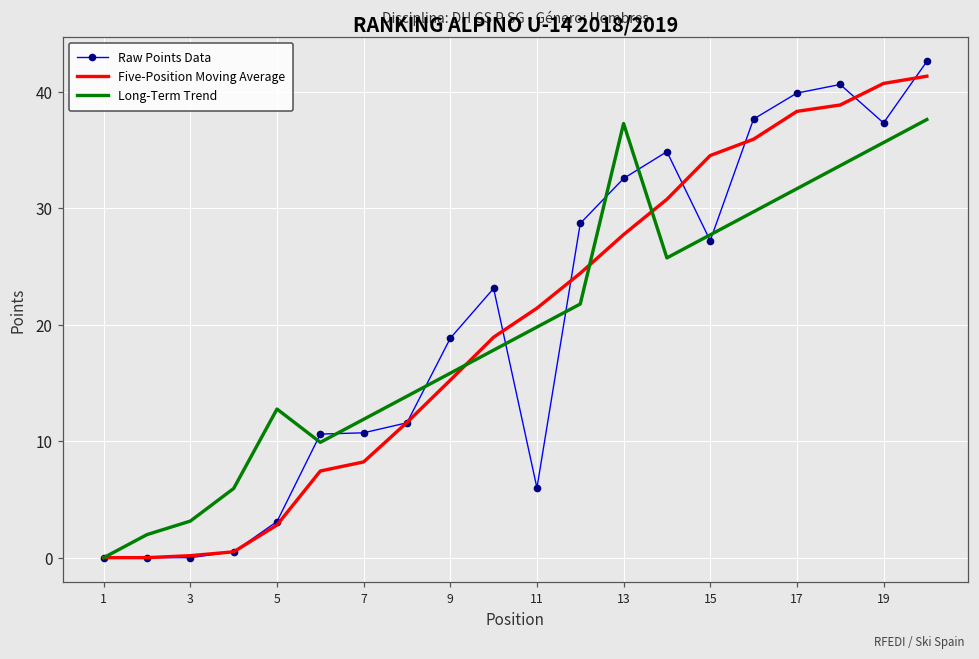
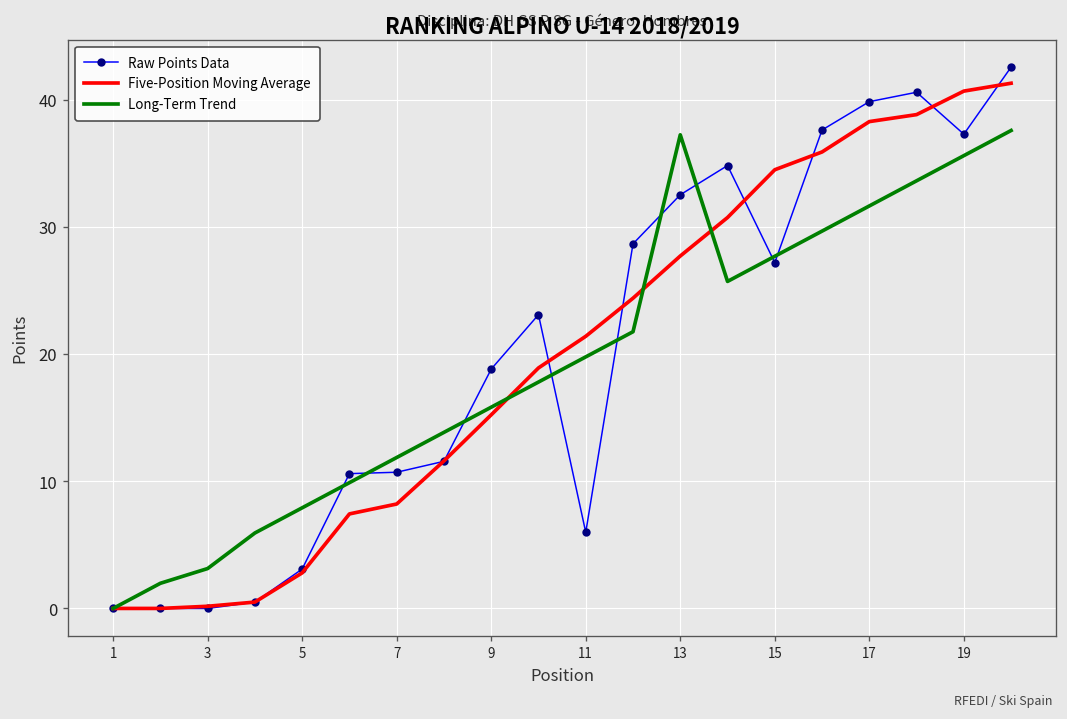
Long-Term Trend, 5: 12.8 -> 7.9
